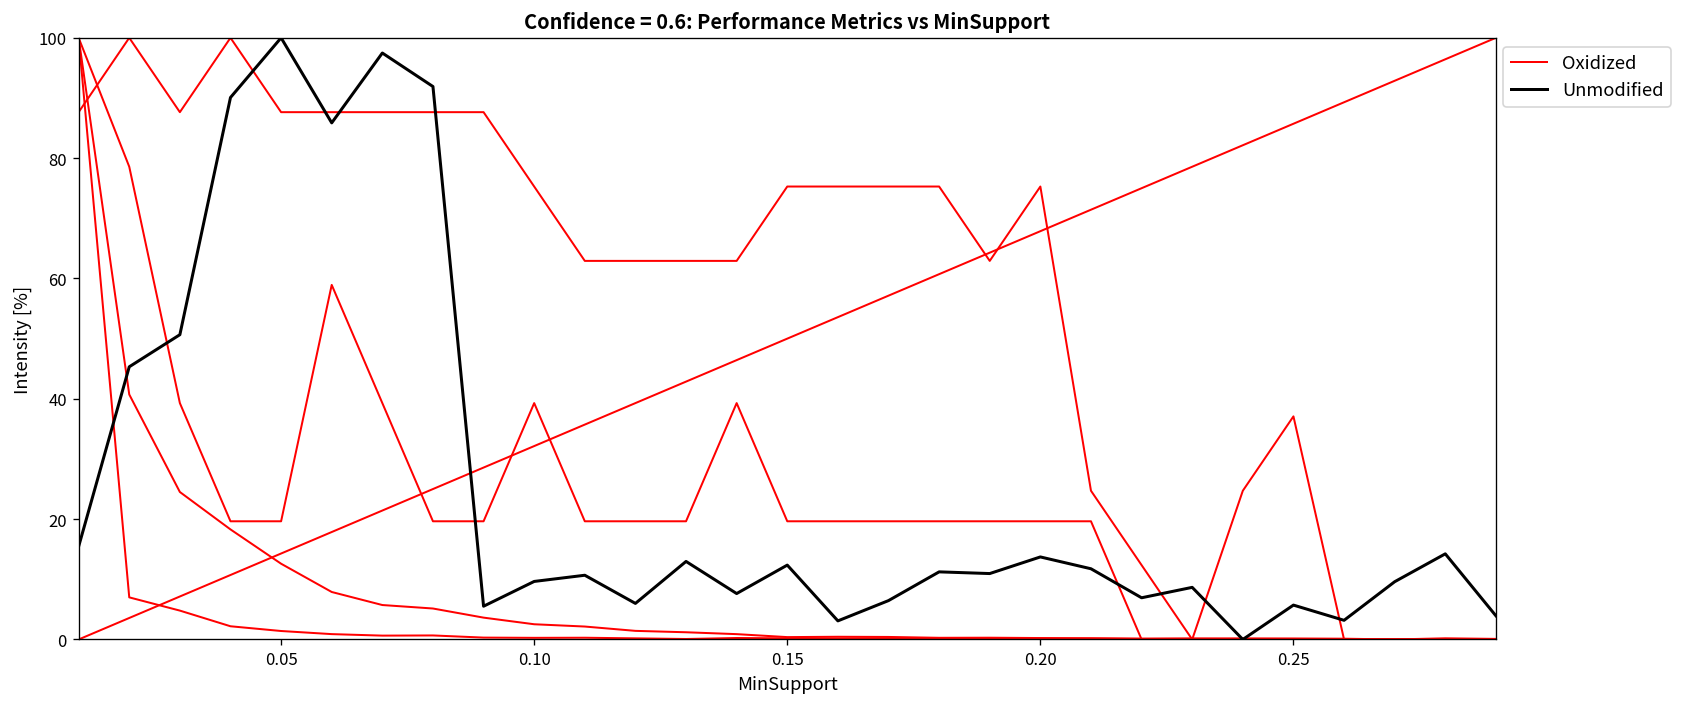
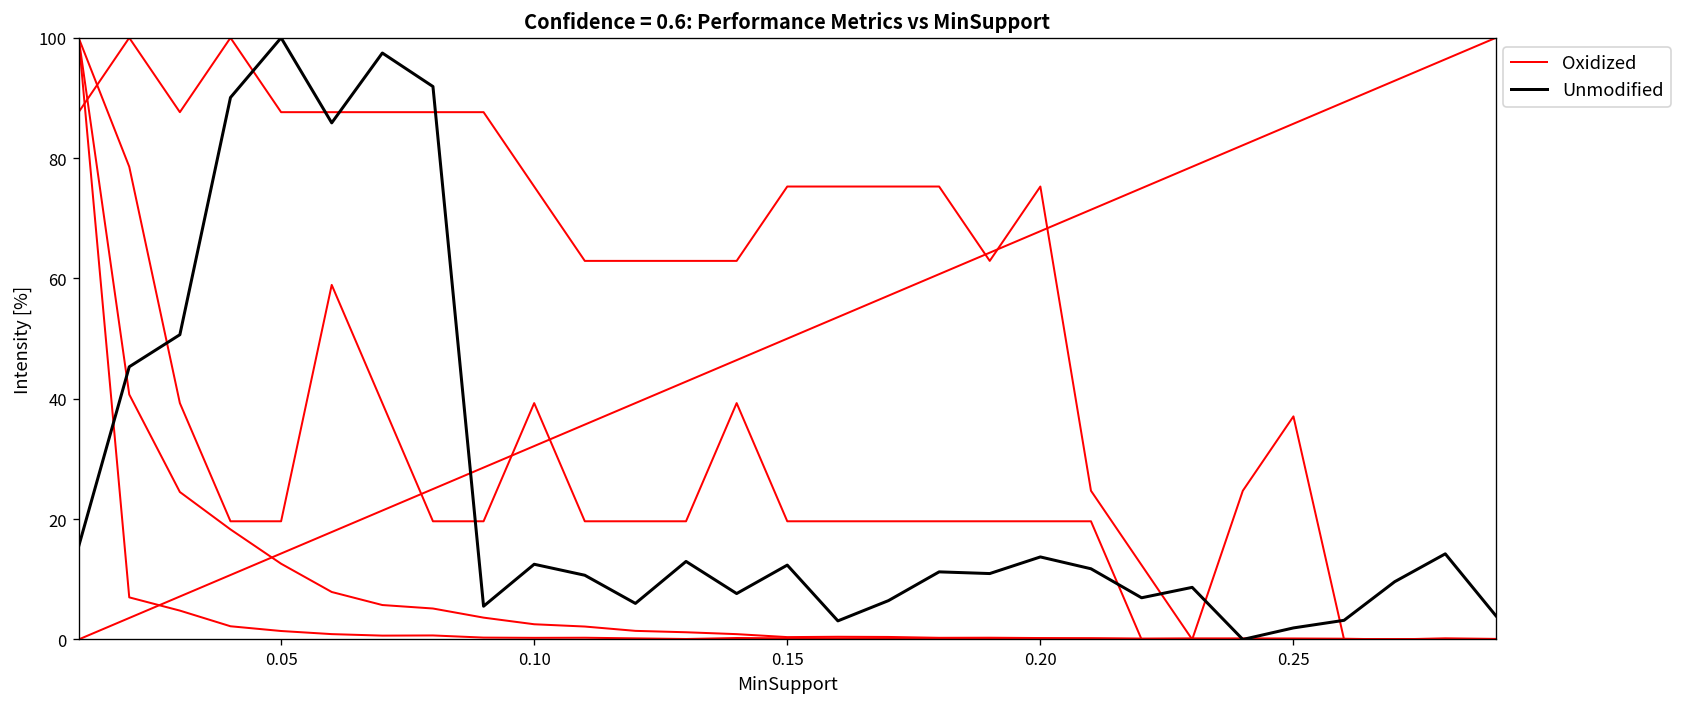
Unmodified, 0.10: 10 -> 13
Unmodified, 0.25: 6 -> 2
